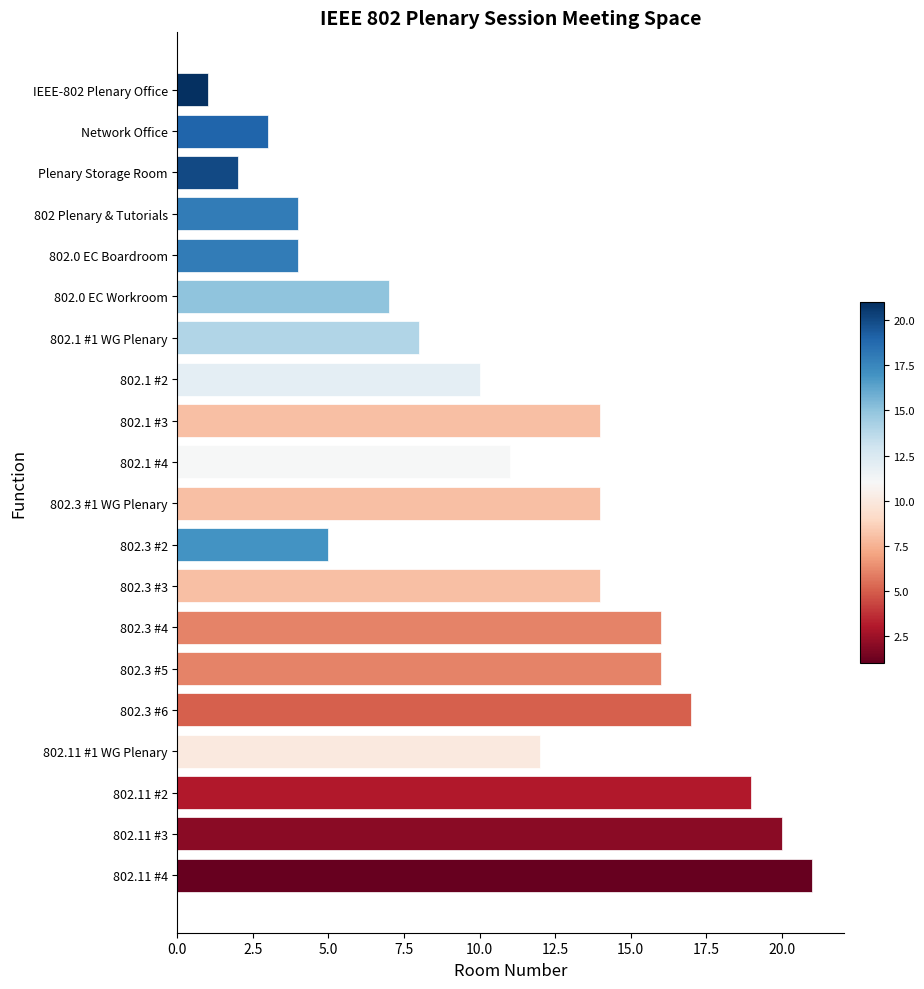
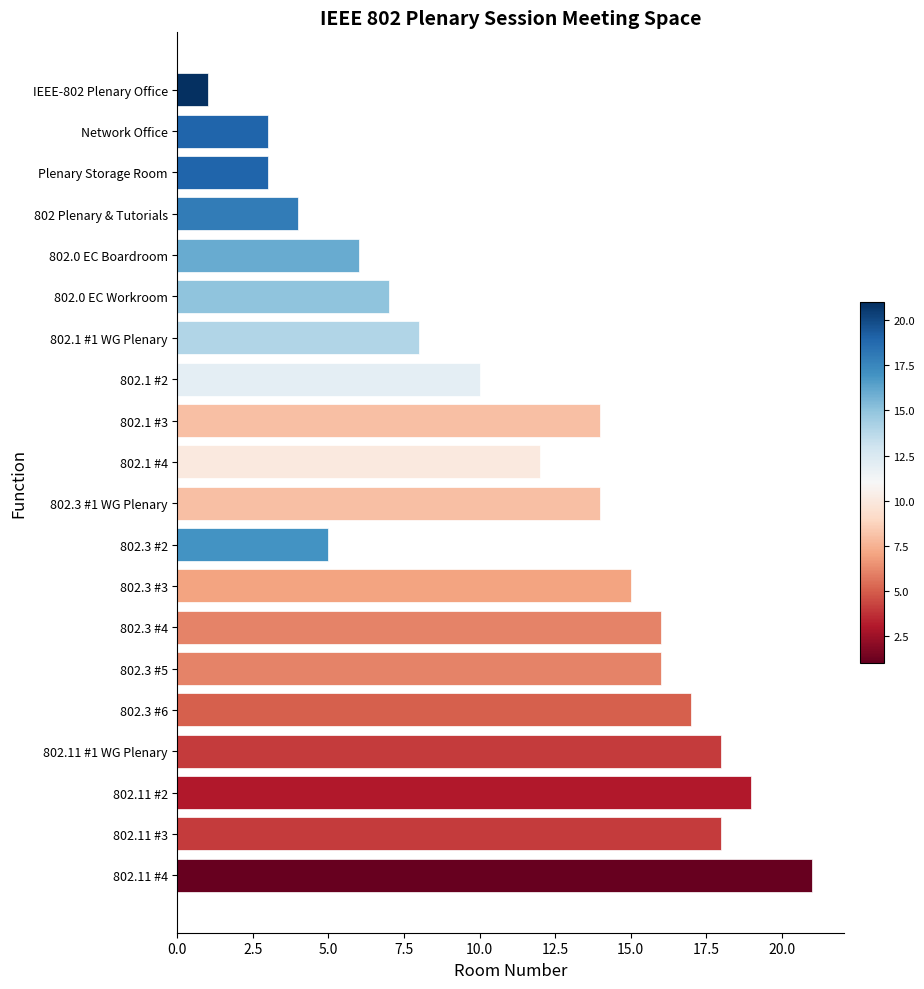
Plenary Storage Room: 2 -> 3
802.0 EC Boardroom: 4 -> 6
802.1 #4: 11 -> 12
802.3 #3: 14 -> 15
802.11 #1 WG Plenary: 12 -> 18
802.11 #3: 20 -> 18
